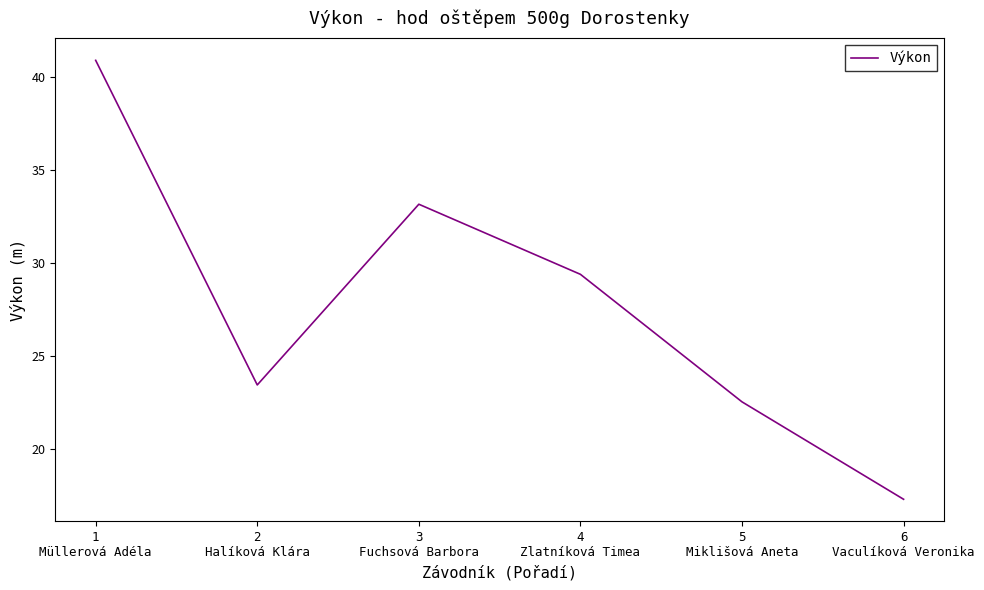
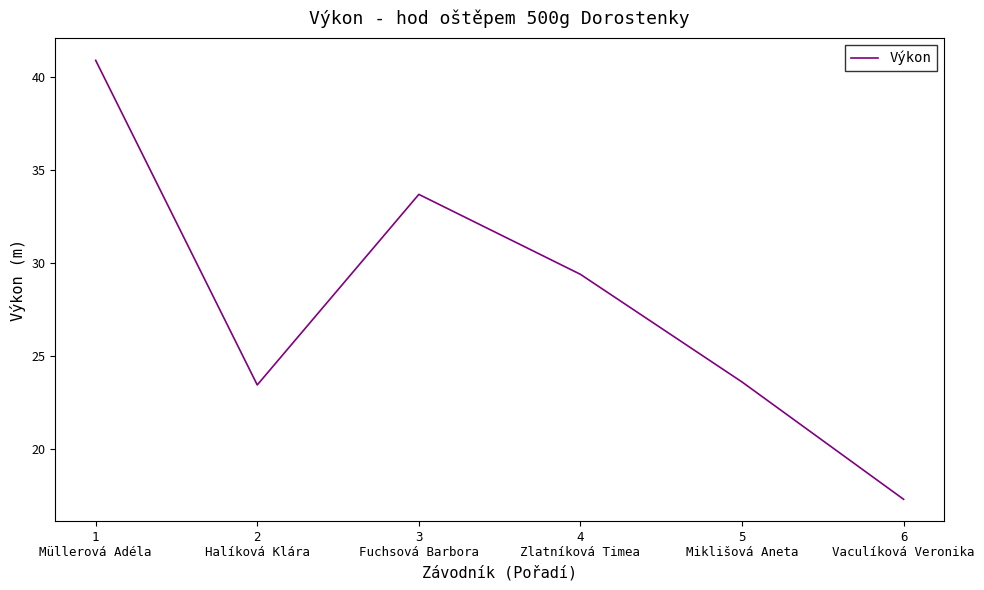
3 Fuchsová Barbora: 33.2 -> 33.7
5 Miklišová Aneta: 22.5 -> 23.6
